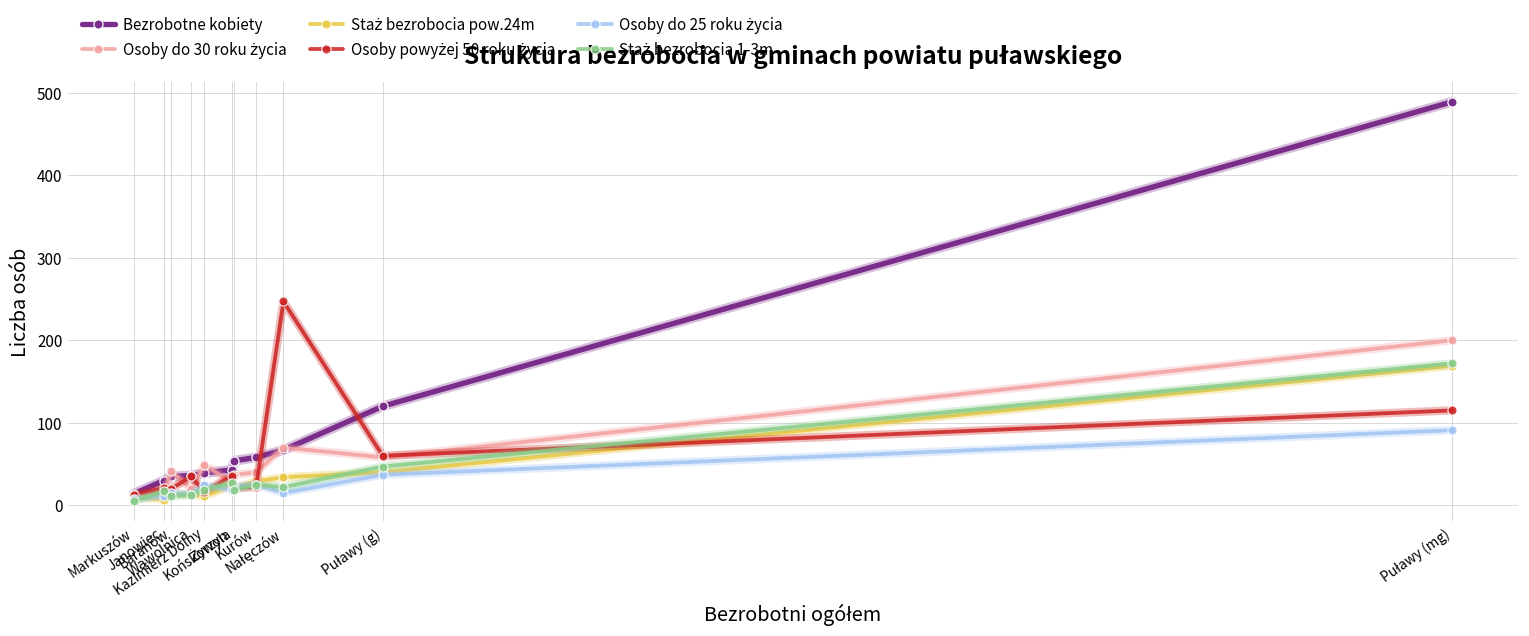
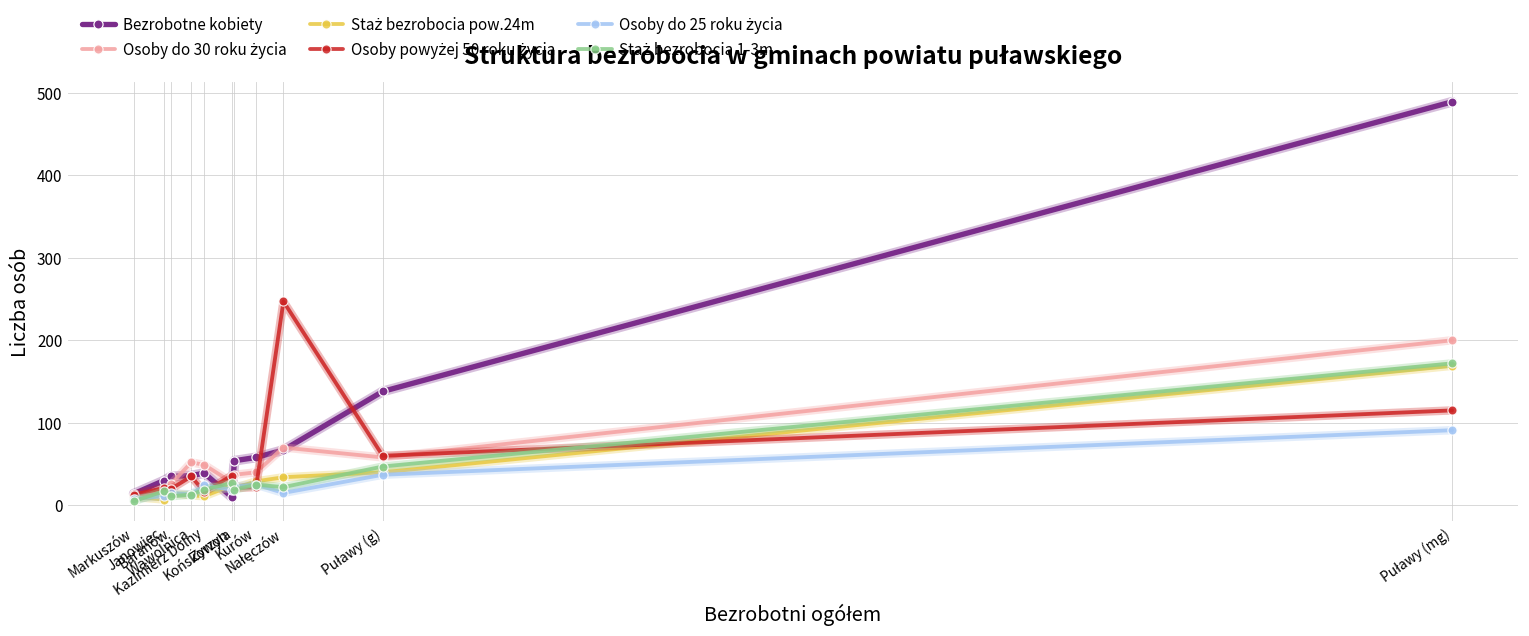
Osoby do 30 roku życia, Baranów: 40 -> 30
Osoby do 30 roku życia, Wąwolnica: 20 -> 50
Bezrobotne kobiety, Żyrzyn: 40 -> 10
Bezrobotne kobiety, Puławy (g): 120 -> 140
